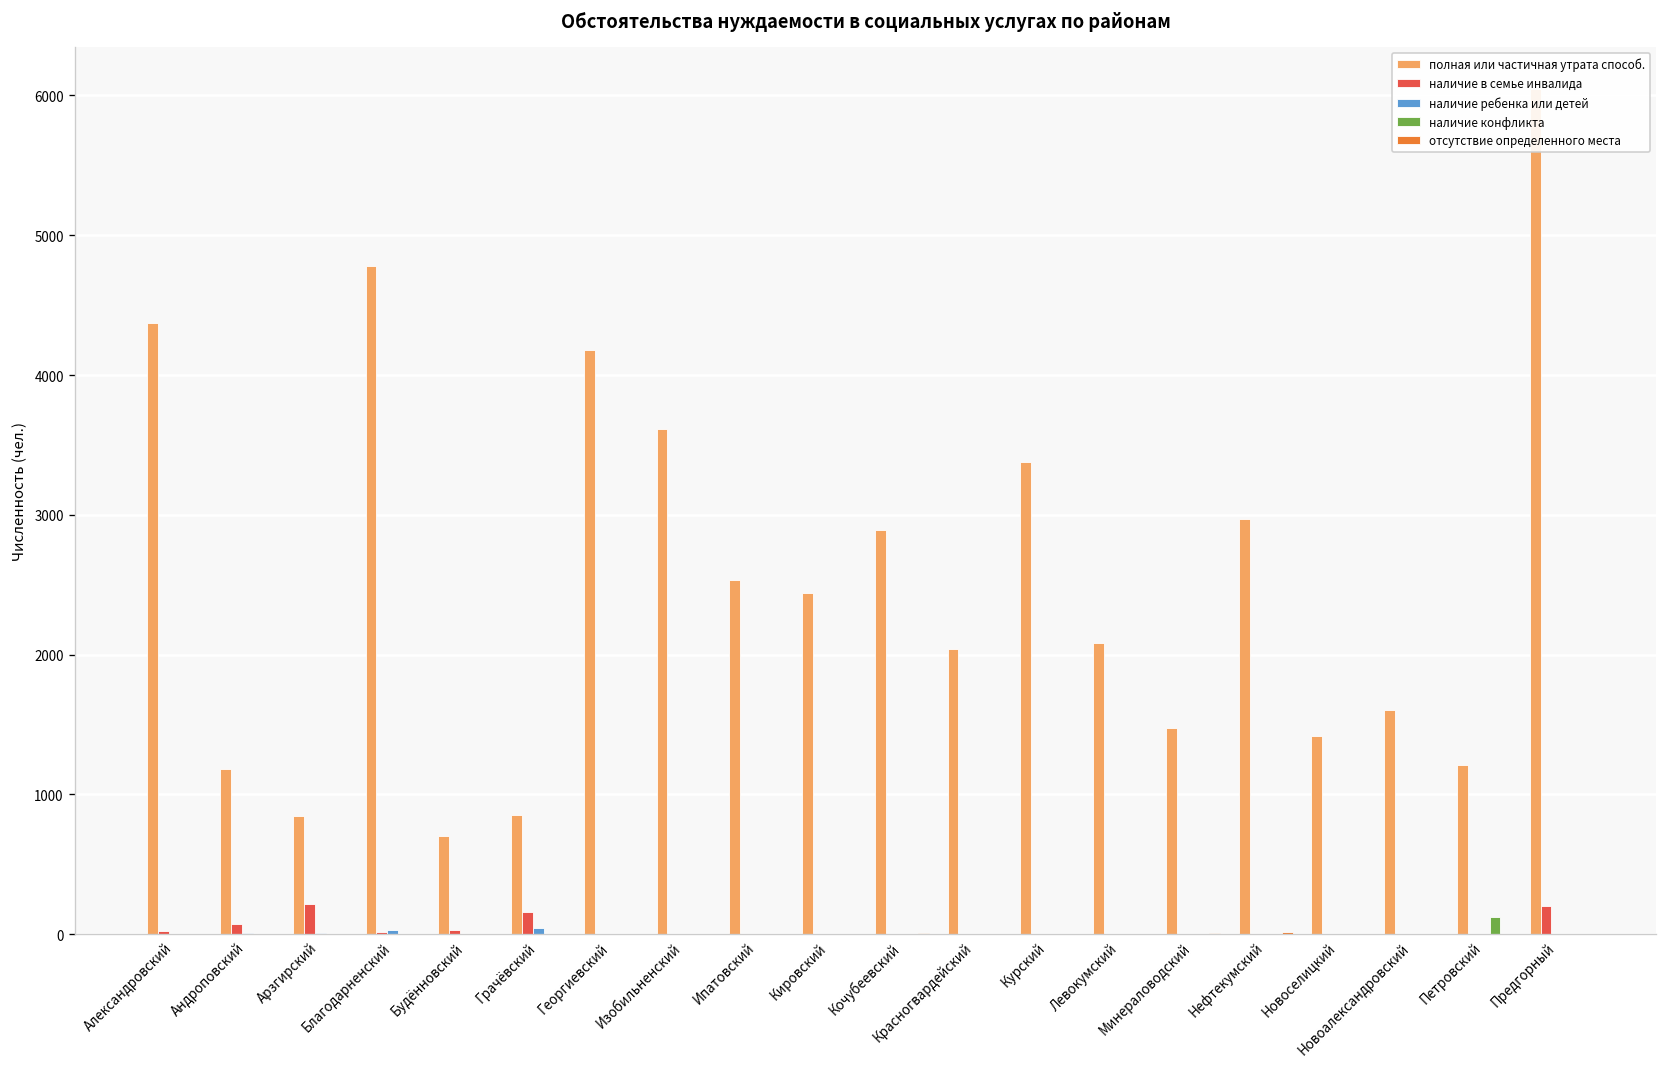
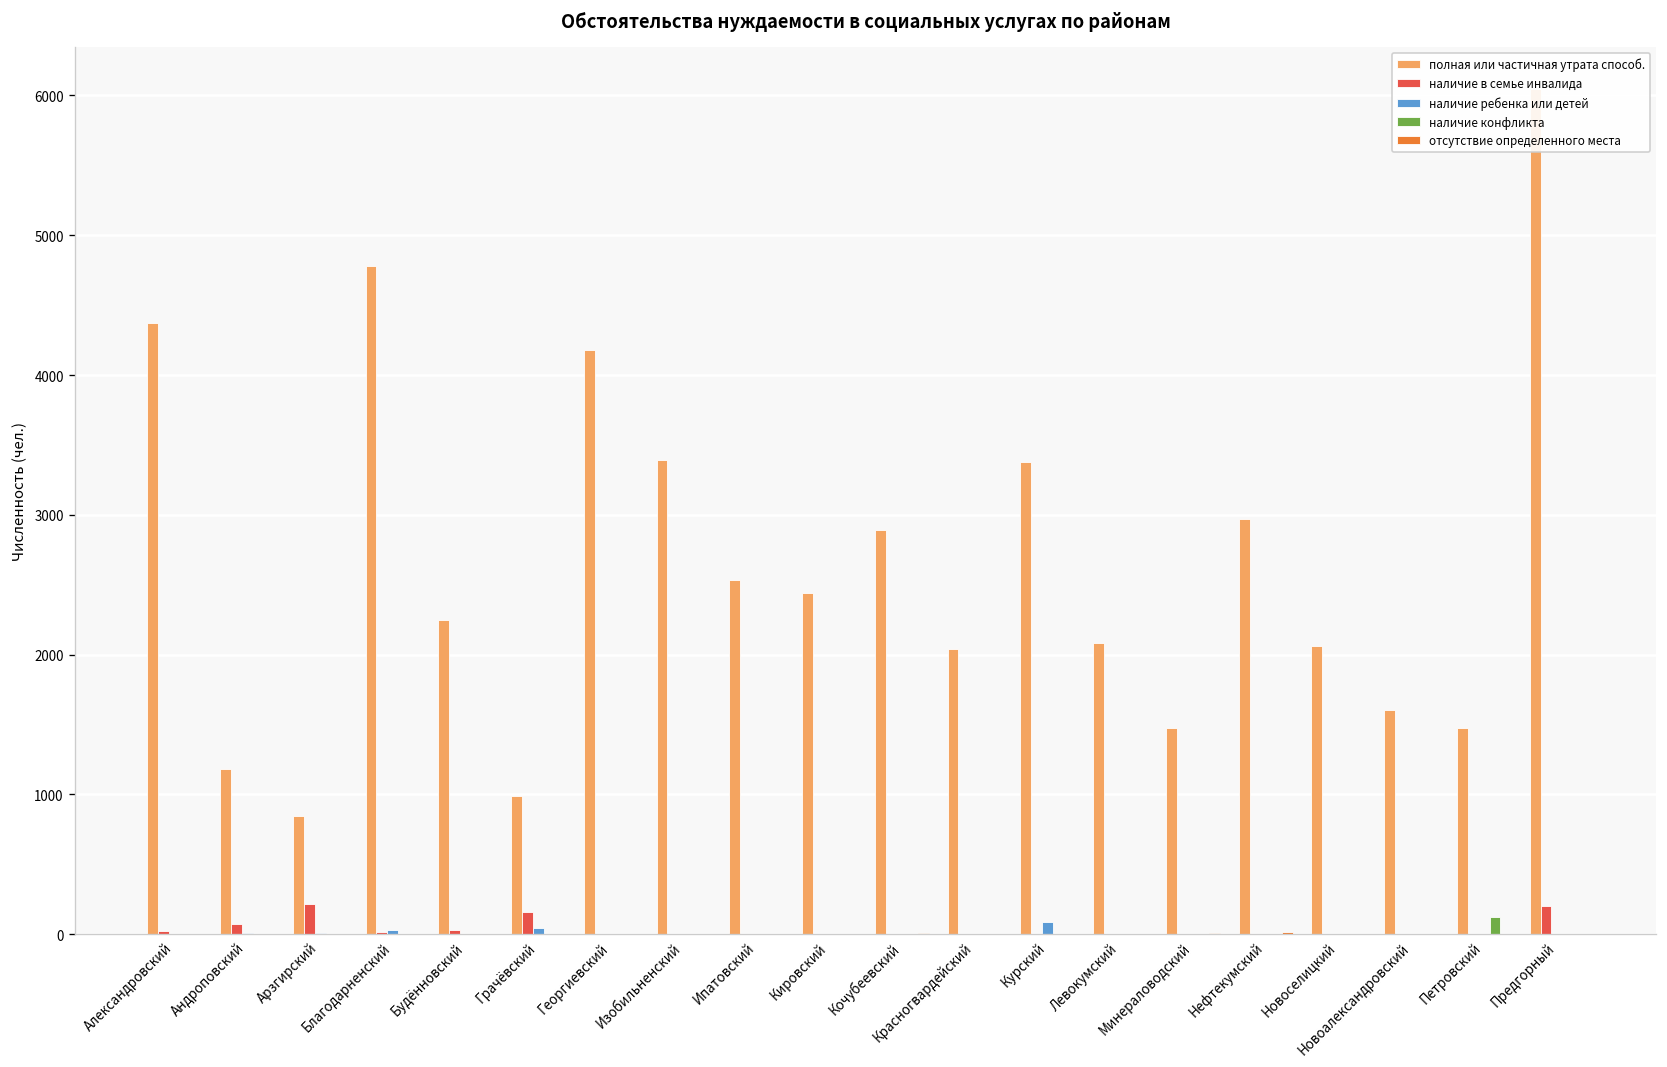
полная или частичная утрата способ., Будённовский: 700 -> 2250
полная или частичная утрата способ., Грачёвский: 850 -> 990
полная или частичная утрата способ., Изобильненский: 3610 -> 3390
наличие ребенка или детей, Курский: 0 -> 90
полная или частичная утрата способ., Новоселицкий: 1420 -> 2060
полная или частичная утрата способ., Петровский: 1210 -> 1470
